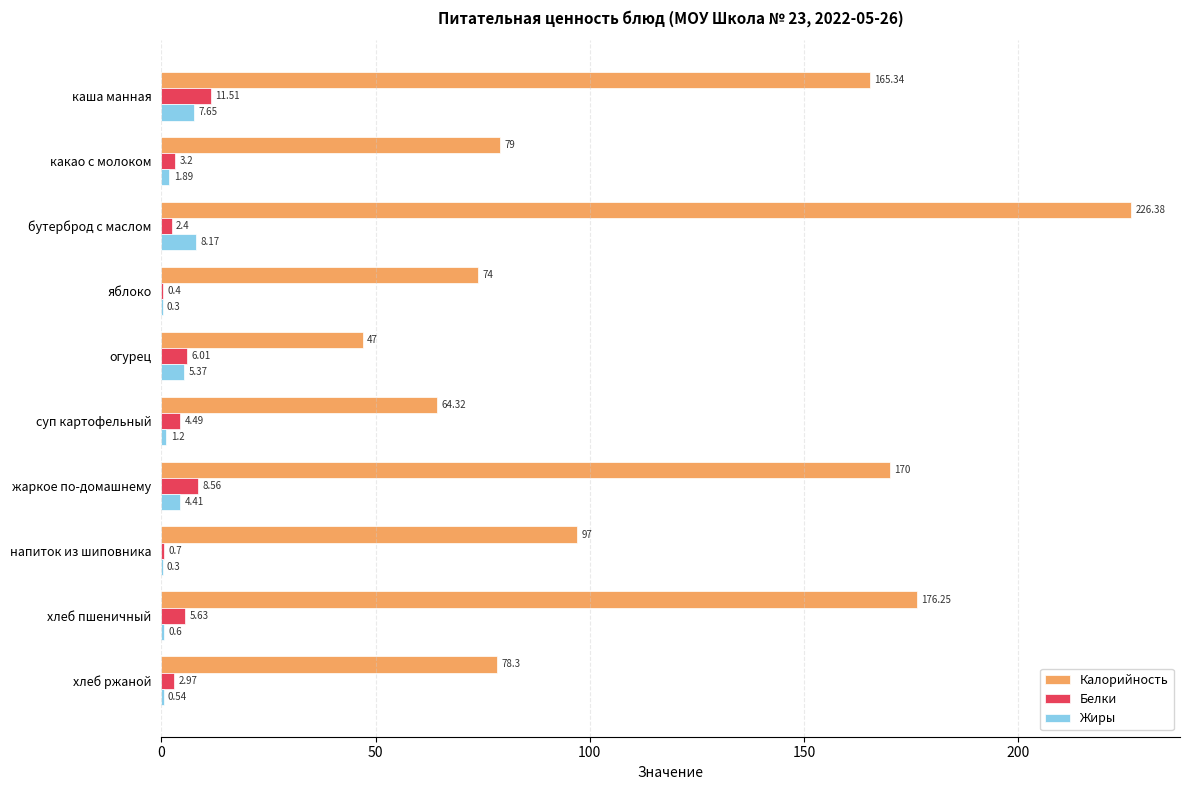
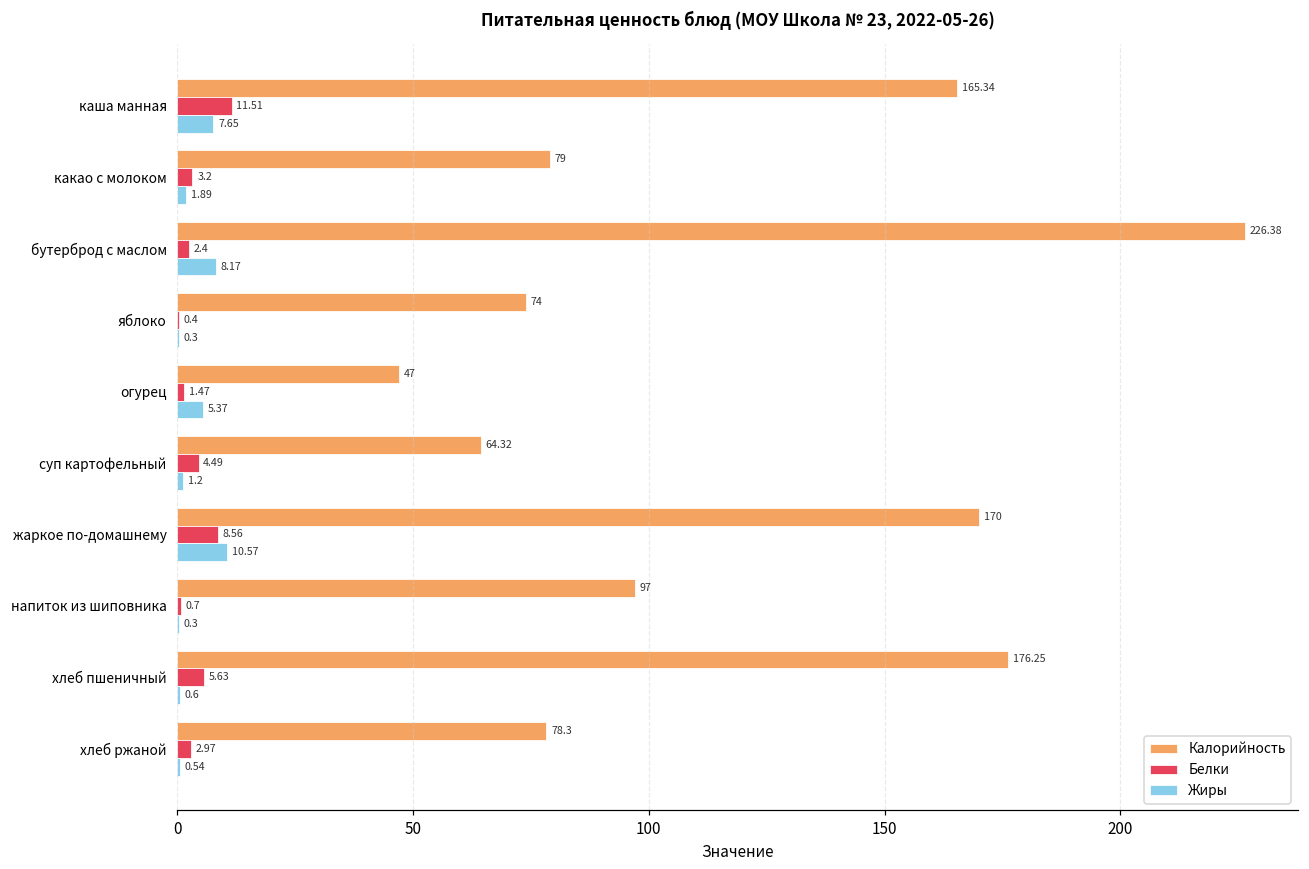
Белки, огурец: 6.01 -> 1.47
Жиры, жаркое по-домашнему: 4.41 -> 10.57
